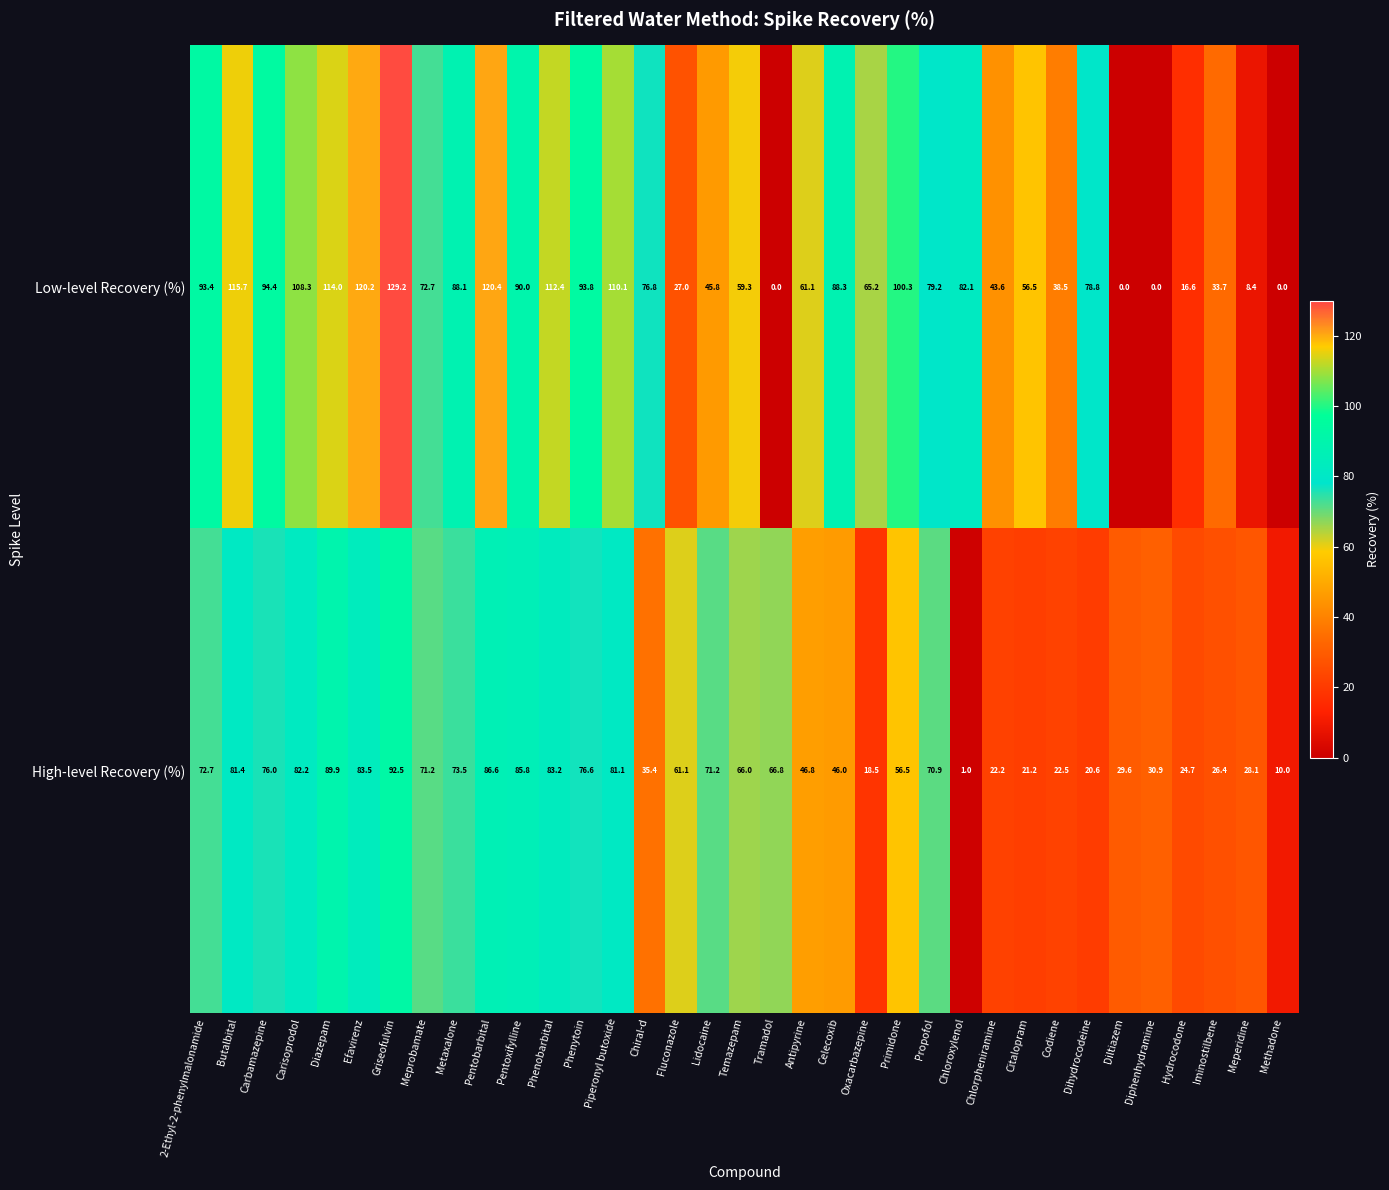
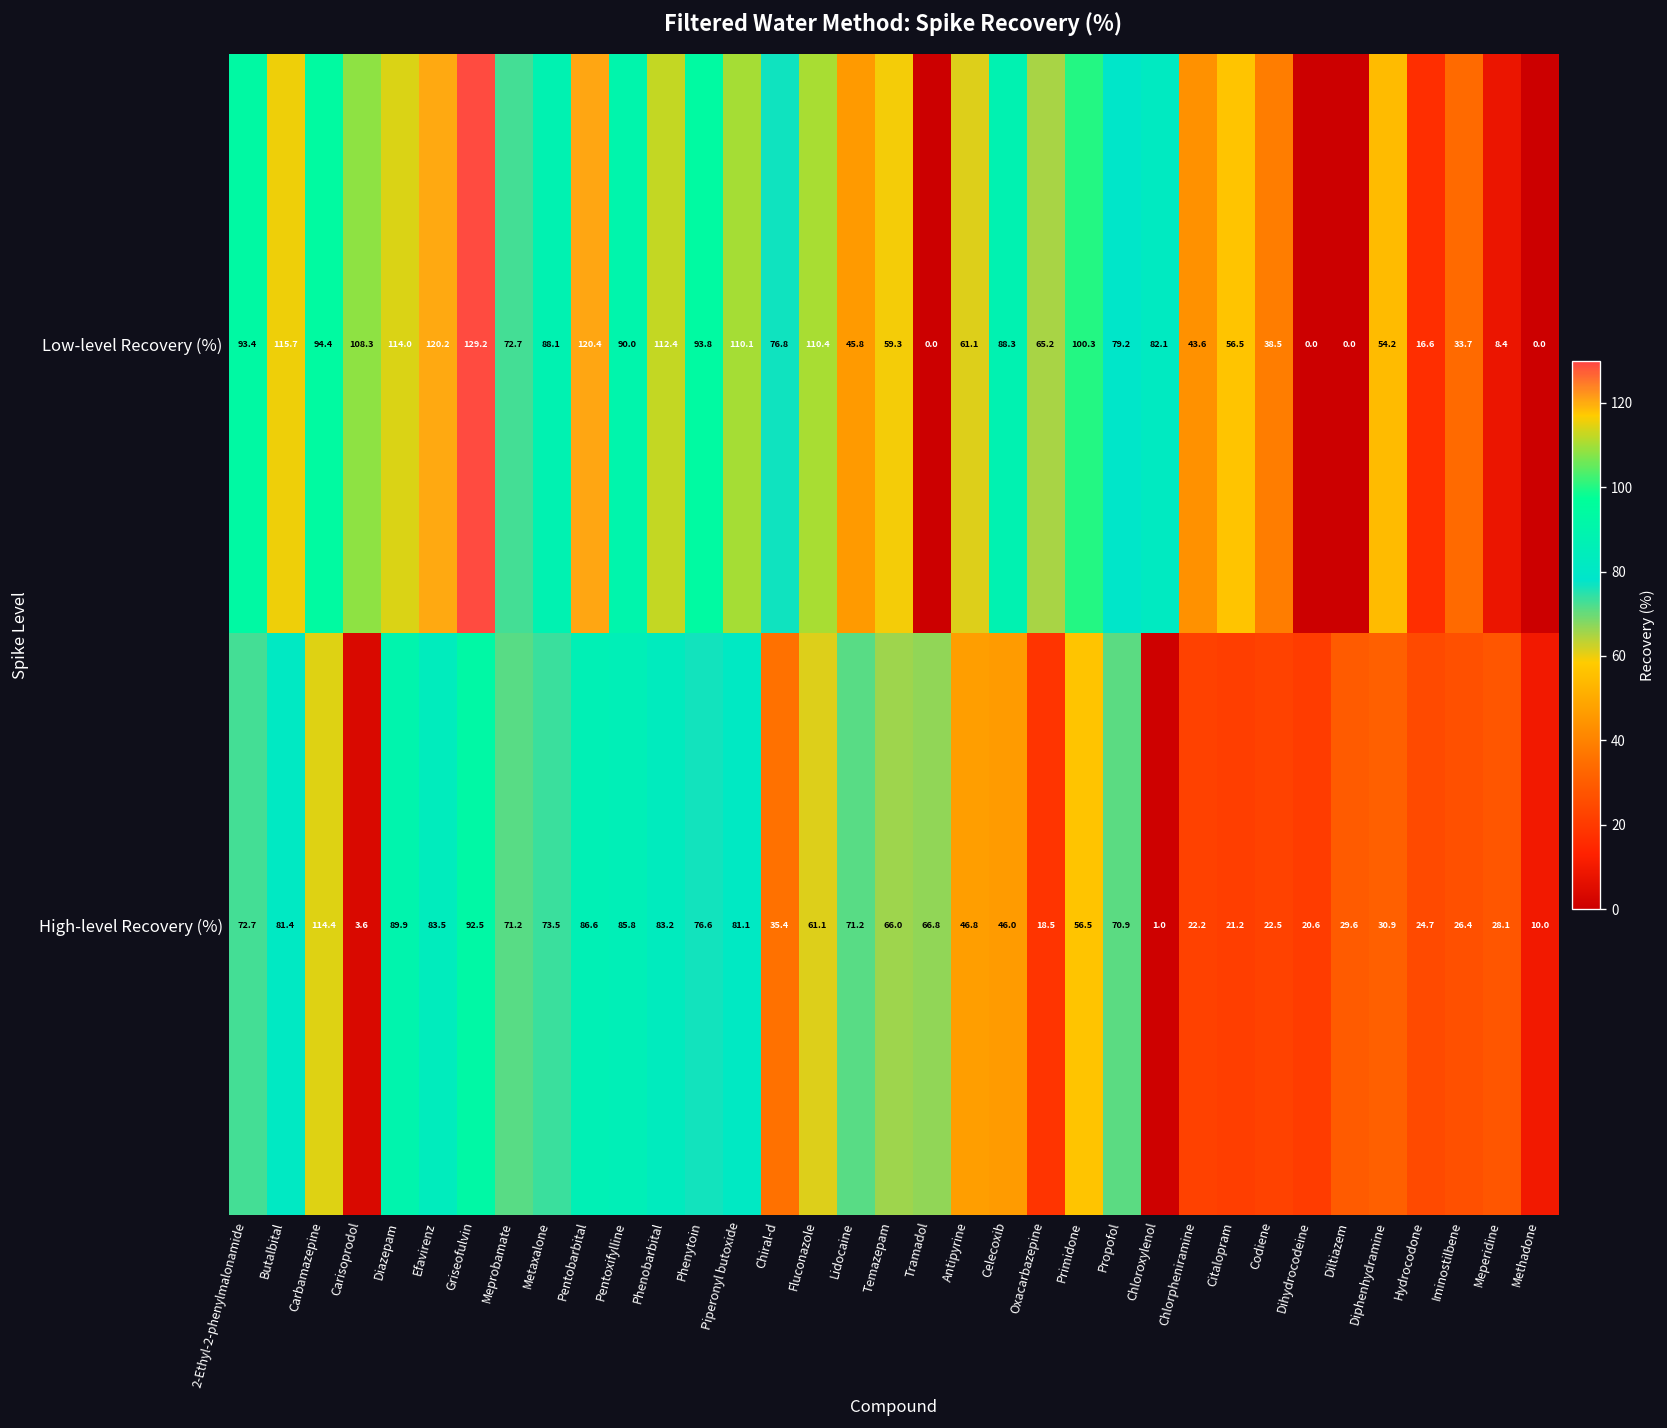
Low-level Recovery (%), Fluconazole: 27.0 -> 110.4
Low-level Recovery (%), Dihydrocodeine: 78.8 -> 0.0
Low-level Recovery (%), Diphenhydramine: 0.0 -> 54.2
High-level Recovery (%), Carbamazepine: 76.0 -> 114.4
High-level Recovery (%), Carisoprodol: 82.2 -> 3.6
